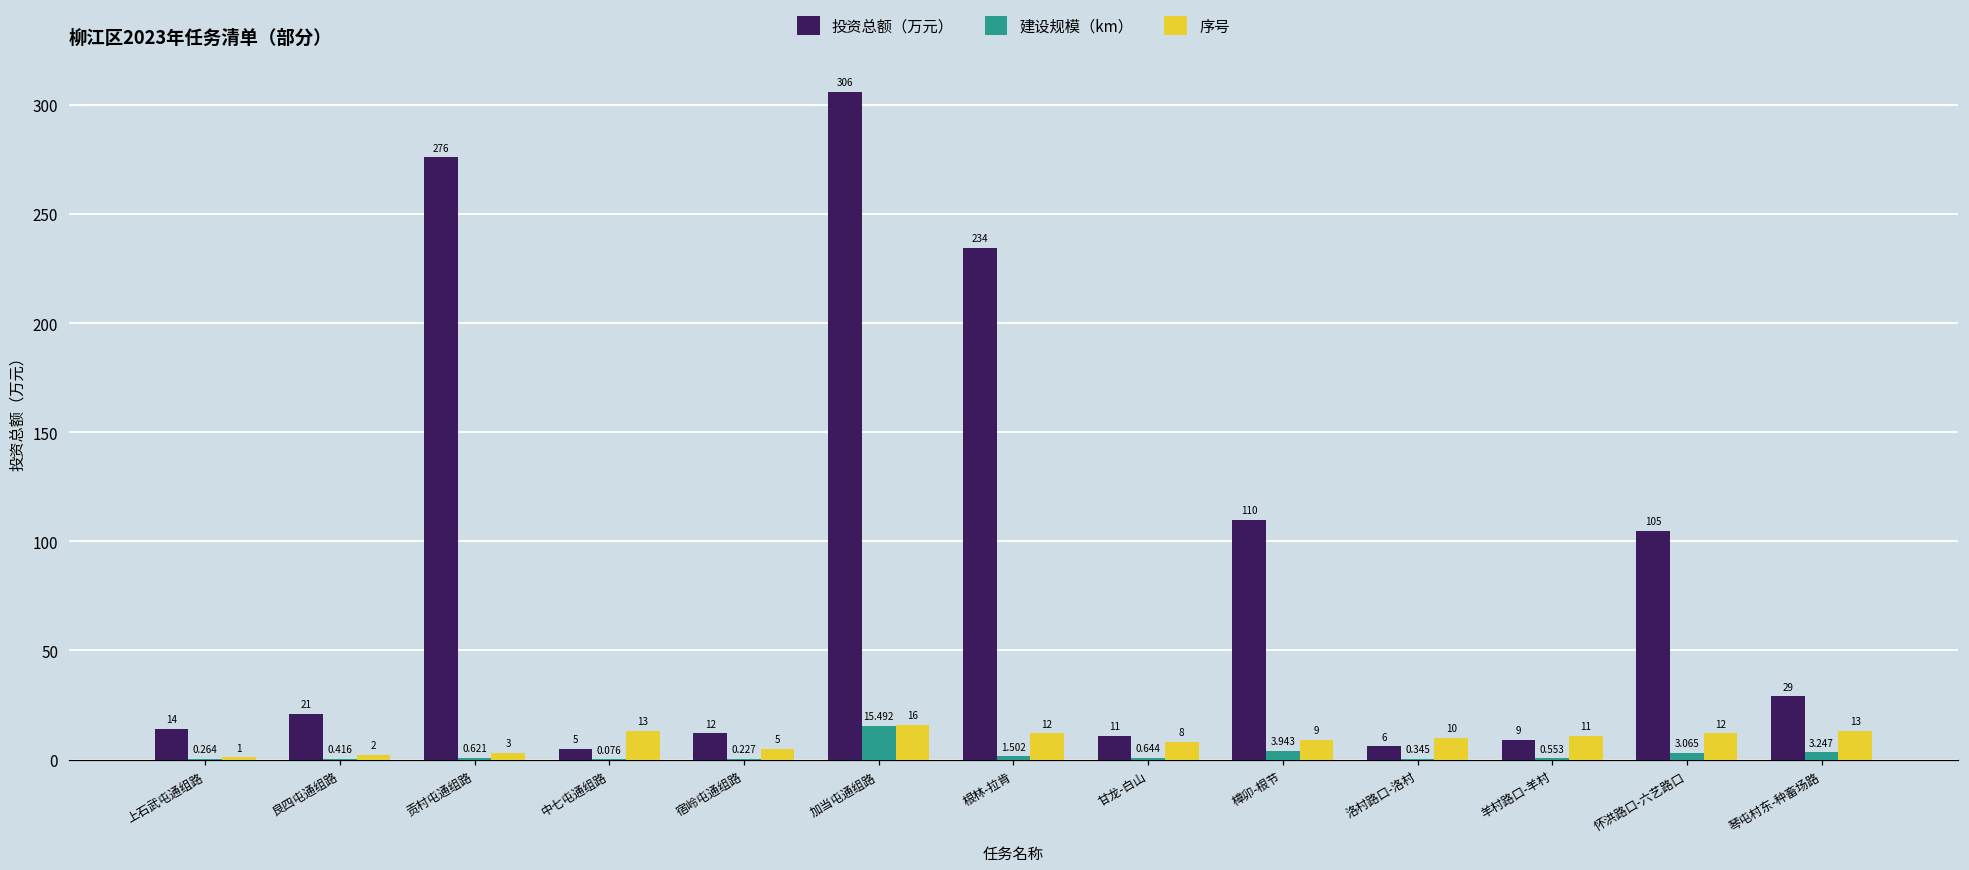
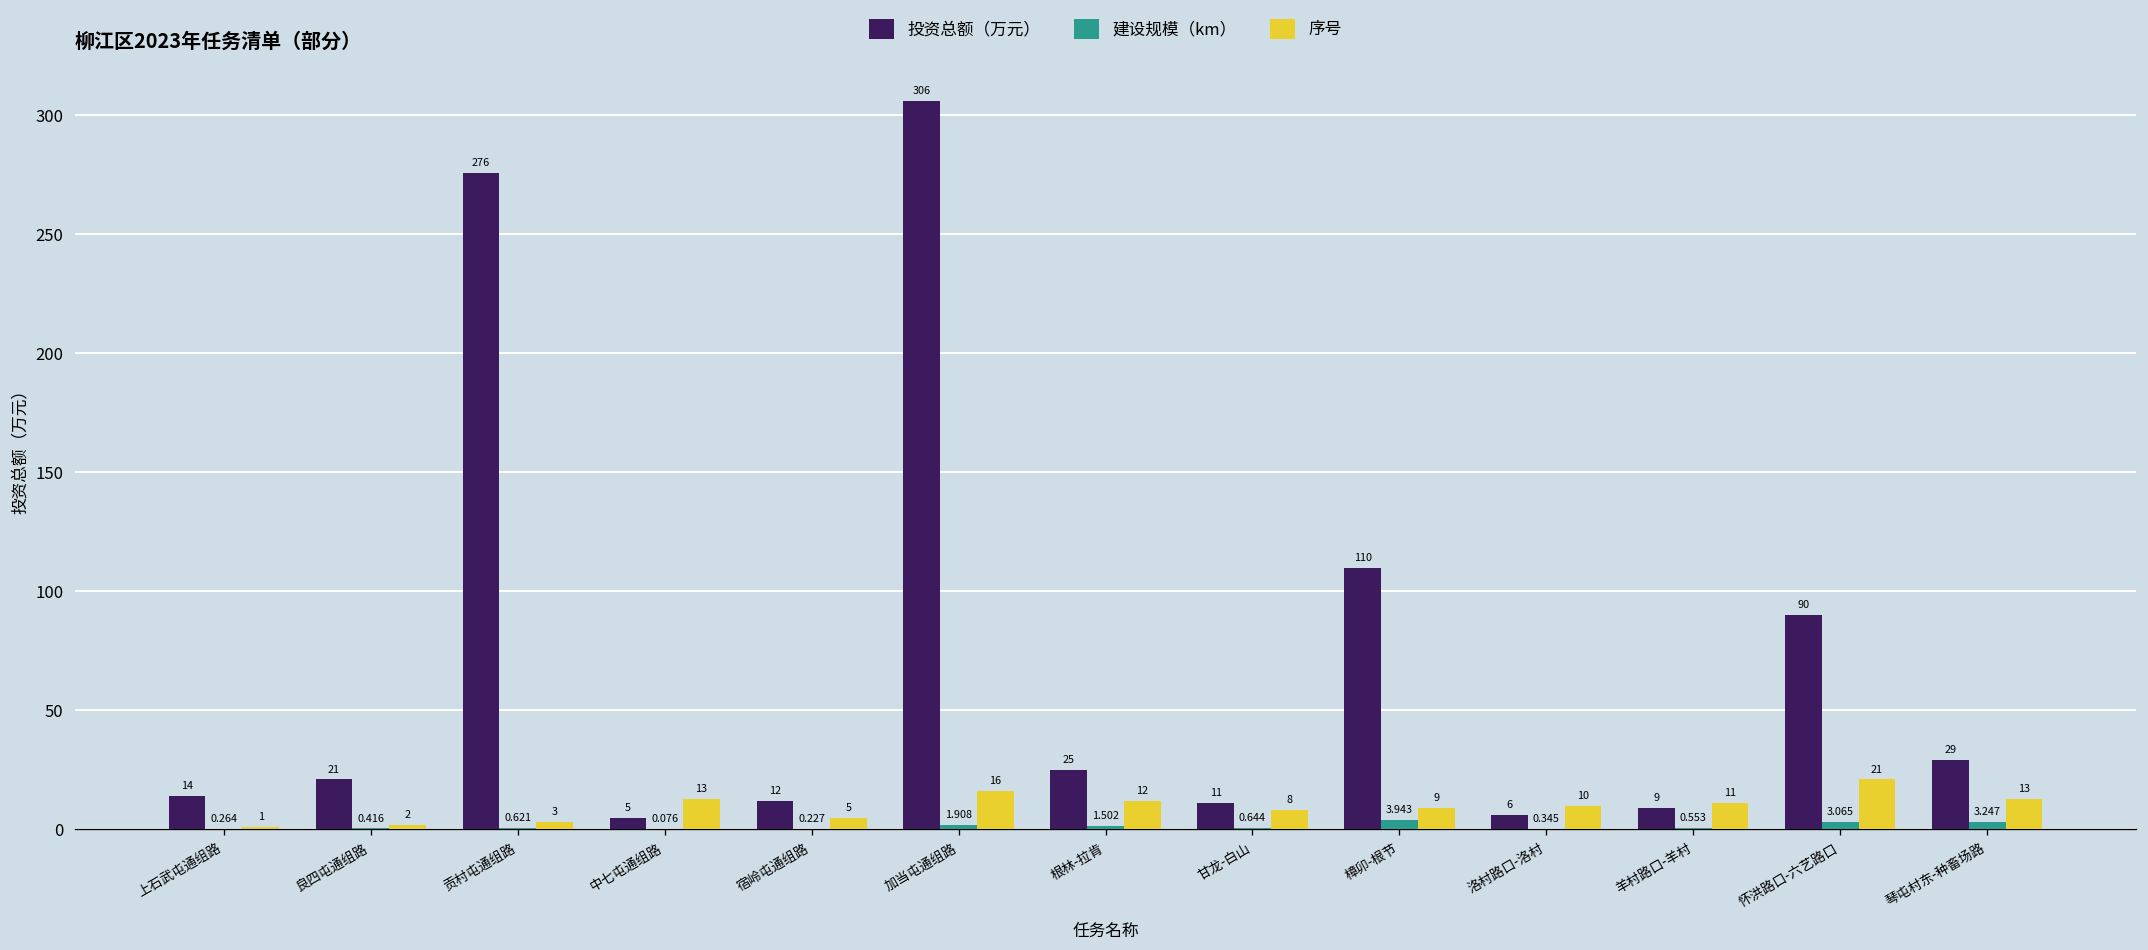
建设规模（km）, 加当屯通组路: 15.492 -> 1.908
投资总额（万元）, 根林-拉肯: 234 -> 25
投资总额（万元）, 怀洪路口-六艺路口: 105 -> 90
序号, 怀洪路口-六艺路口: 12 -> 21
